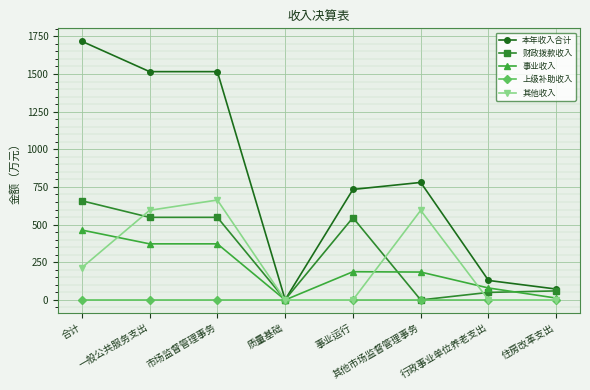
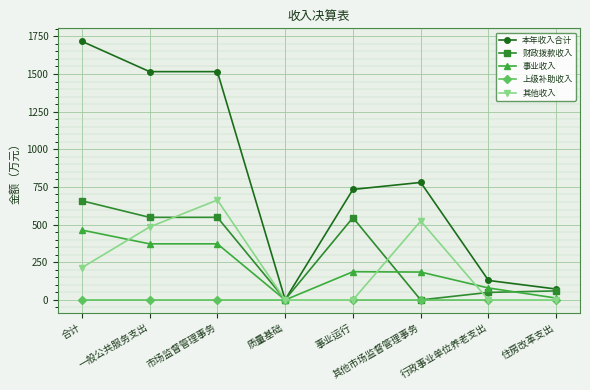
其他收入, 一般公共服务支出: 590 -> 480
其他收入, 其他市场监督管理事务: 590 -> 520
